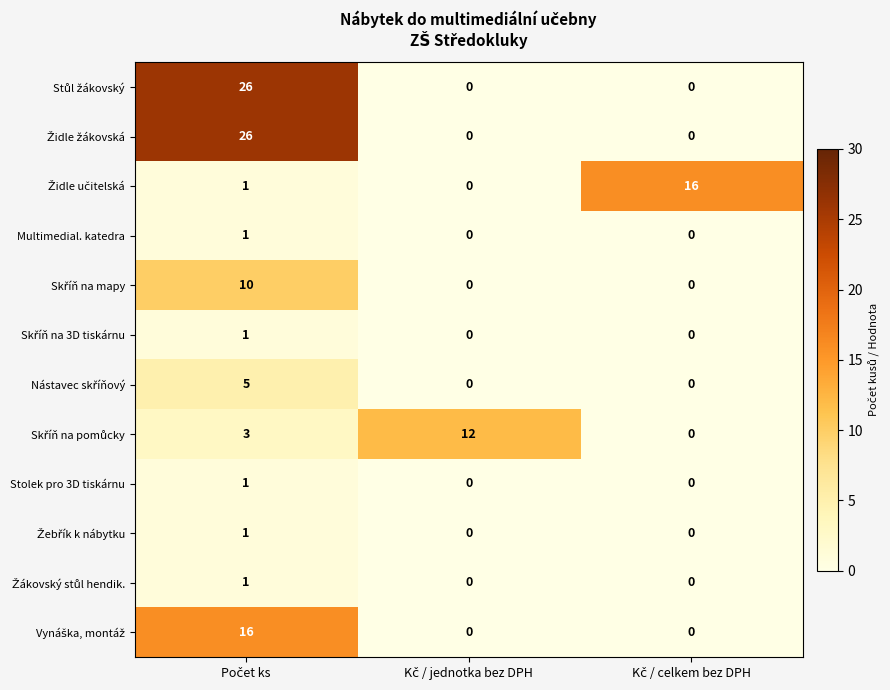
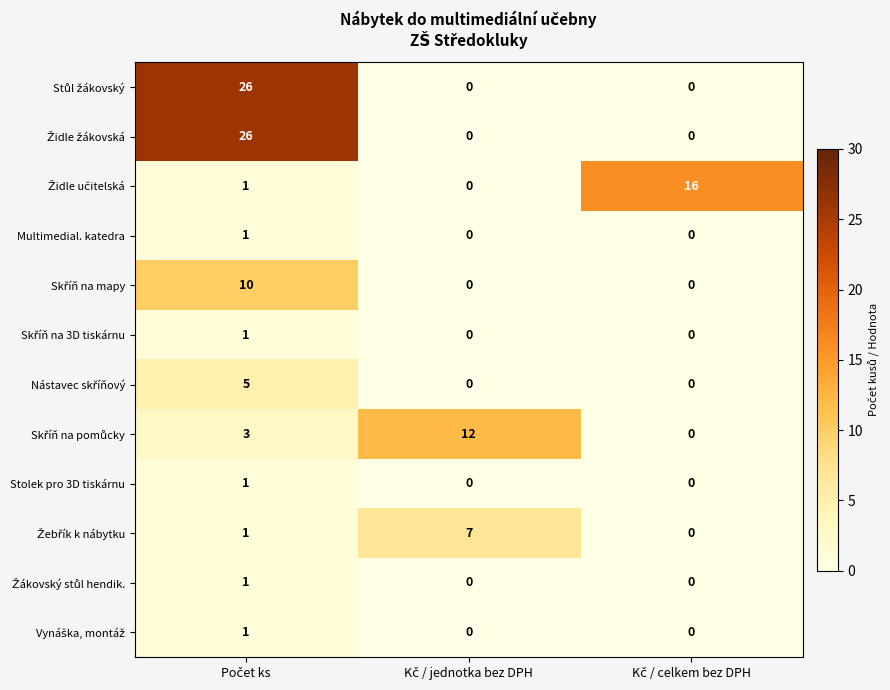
Žebřík k nábytku, Kč / jednotka bez DPH: 0 -> 7
Vynáška, montáž, Počet ks: 16 -> 1
